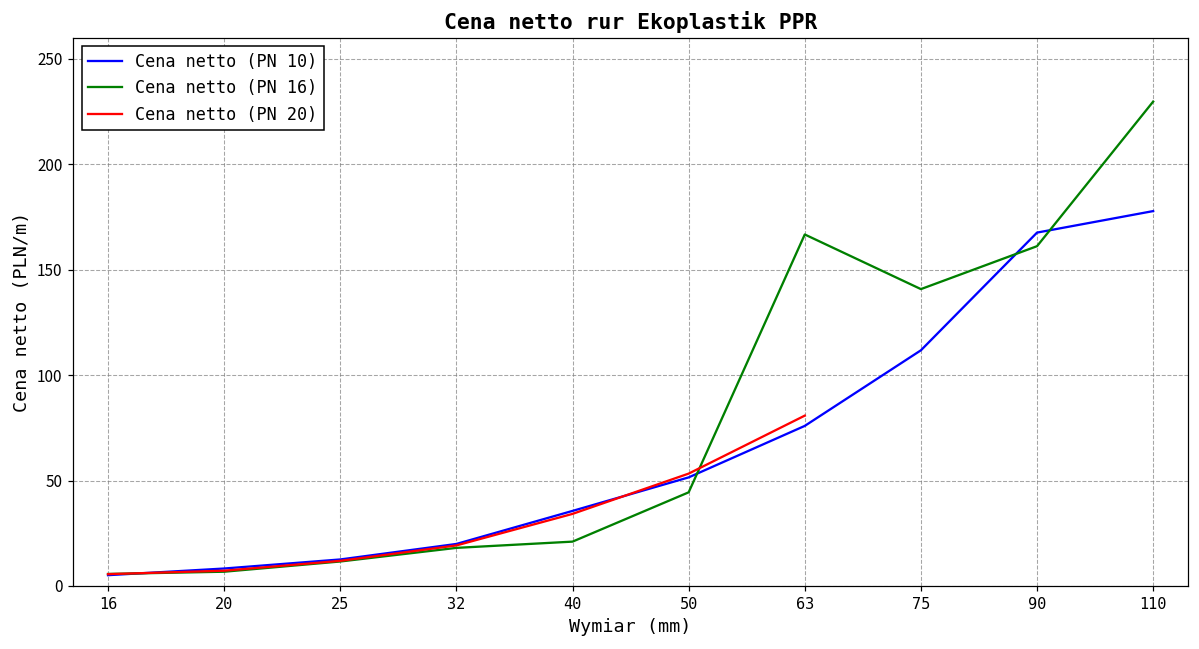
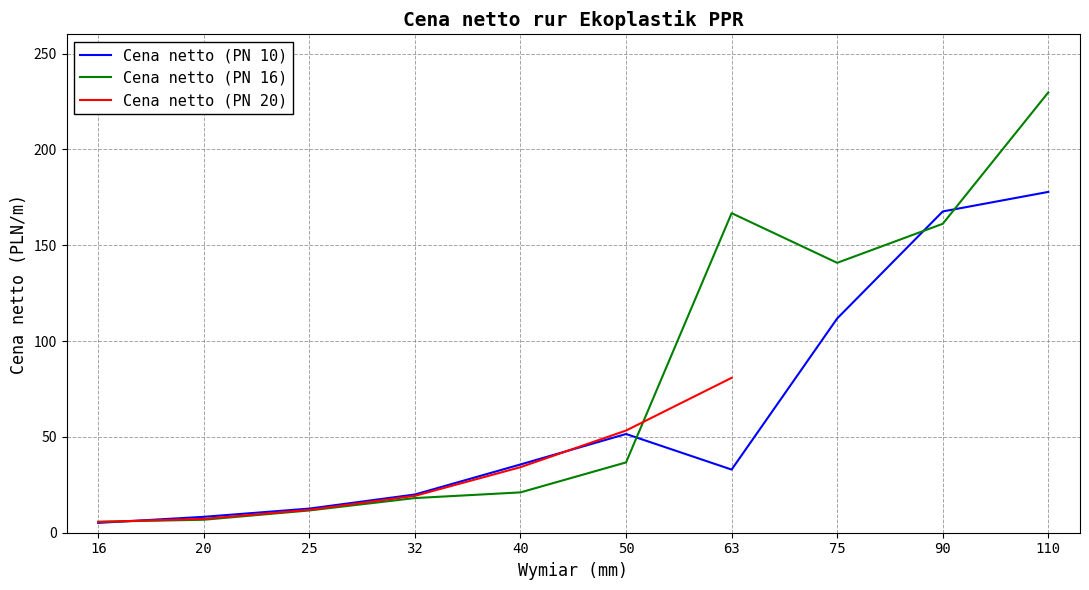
Cena netto (PN 16), 50: 44 -> 37
Cena netto (PN 10), 63: 76 -> 33
